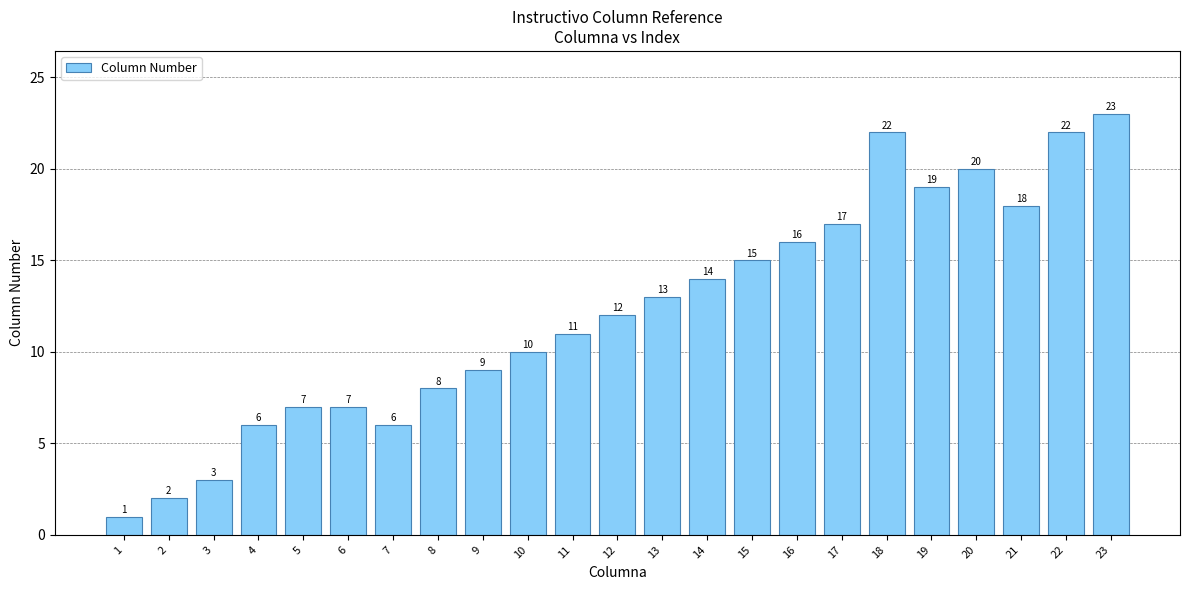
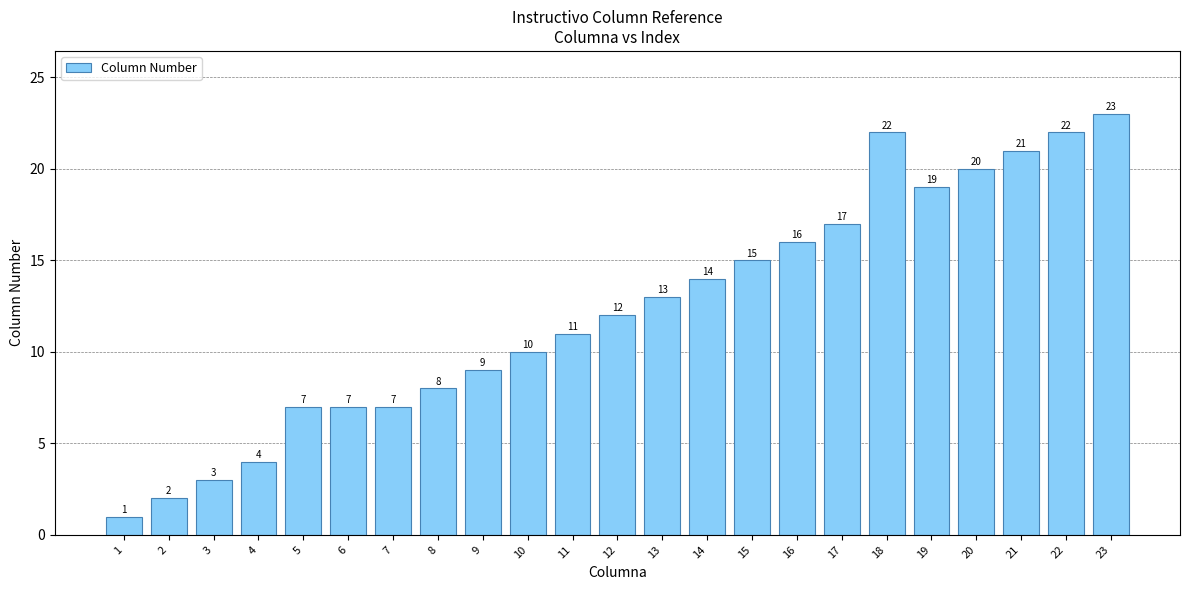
4: 6 -> 4
7: 6 -> 7
21: 18 -> 21
